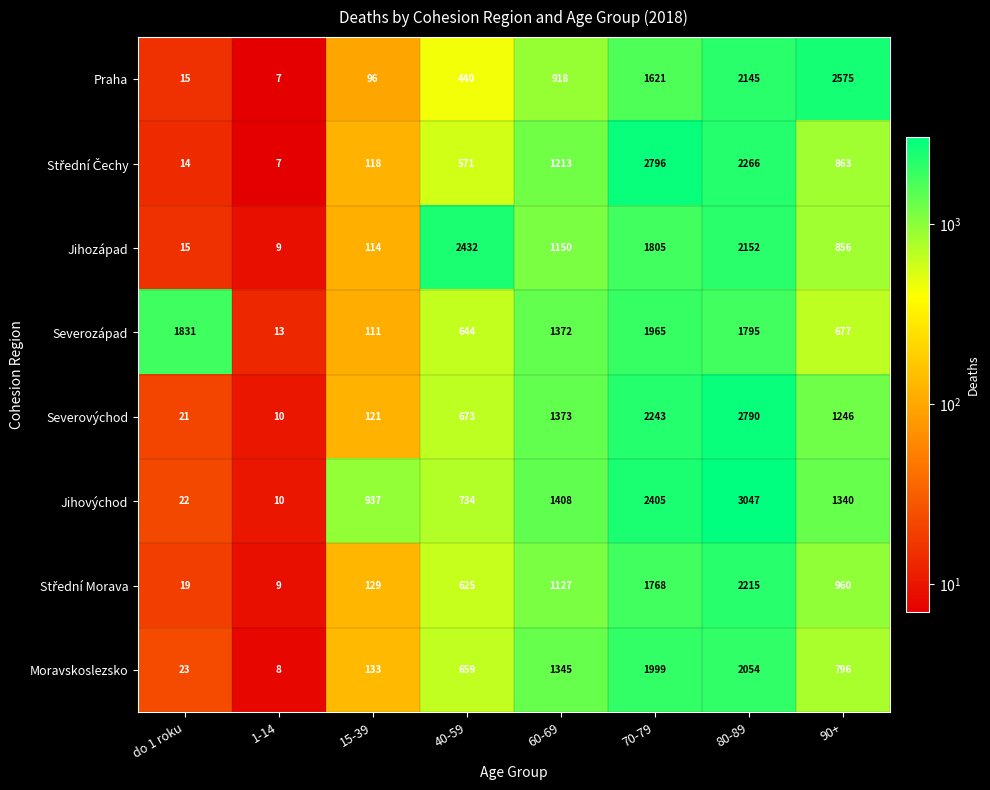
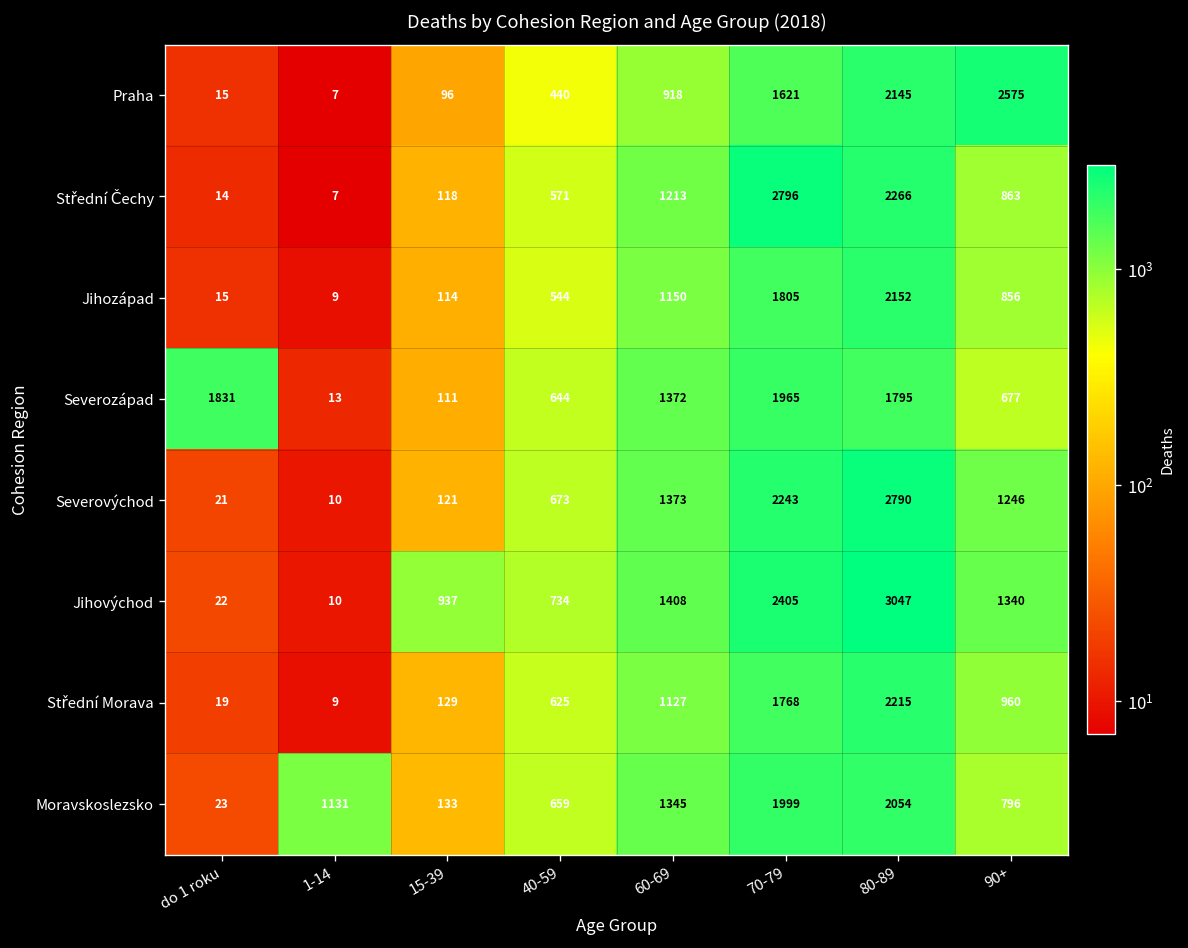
Jihozápad, 40-59: 2432 -> 544
Moravskoslezsko, 1-14: 8 -> 1131
